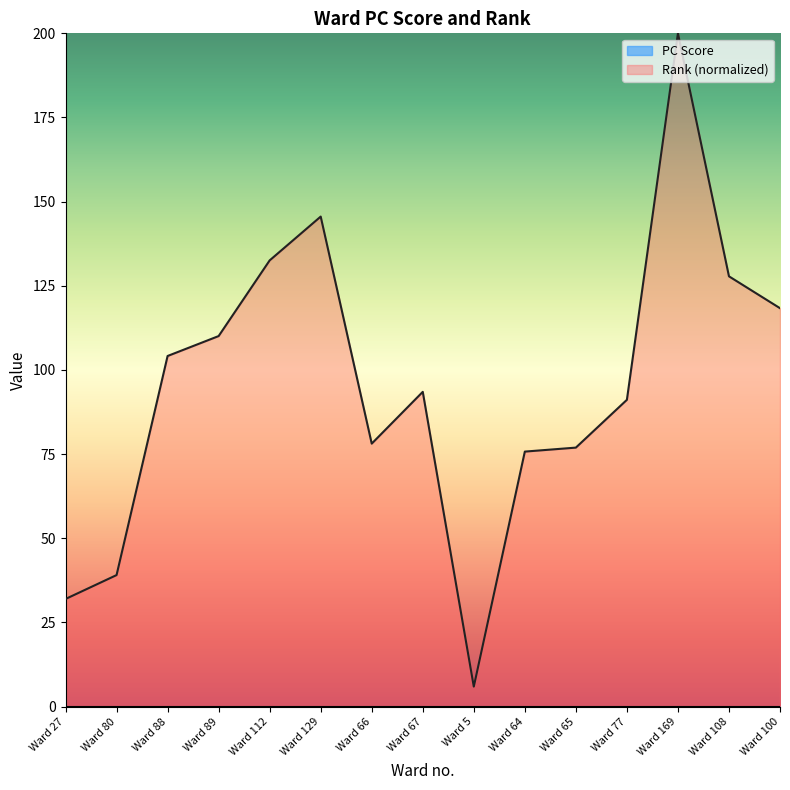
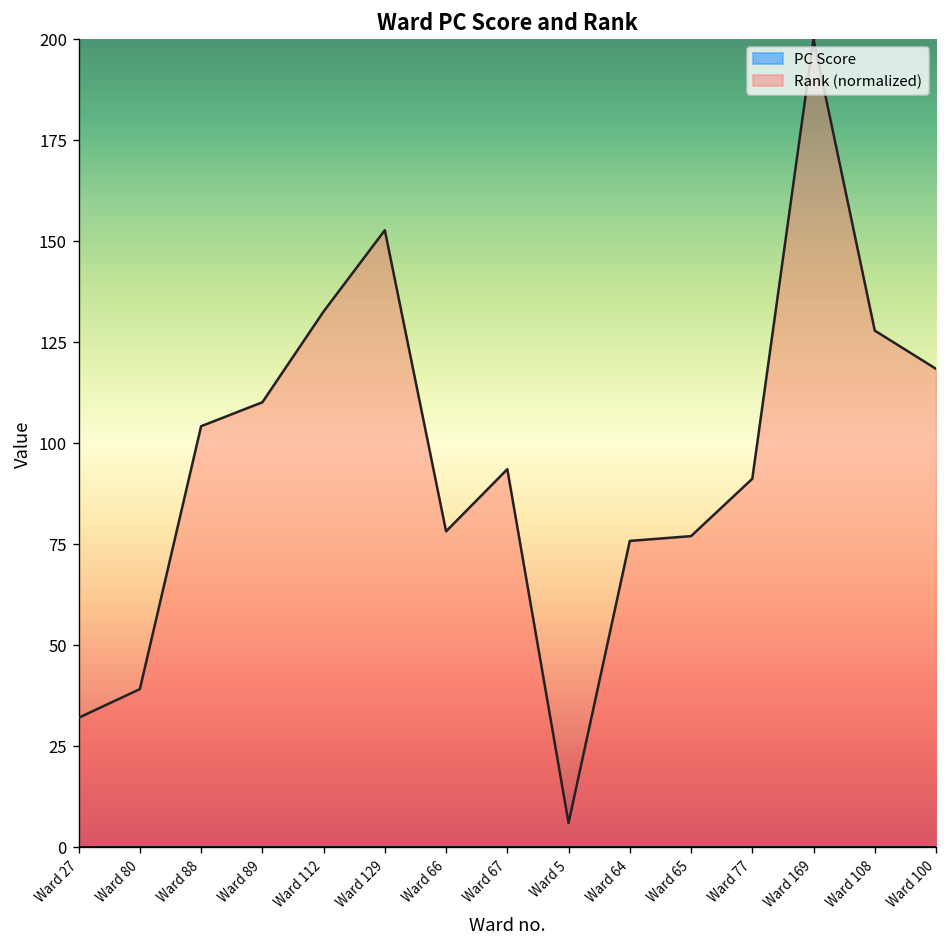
Rank (normalized), Ward 129: 146 -> 153
